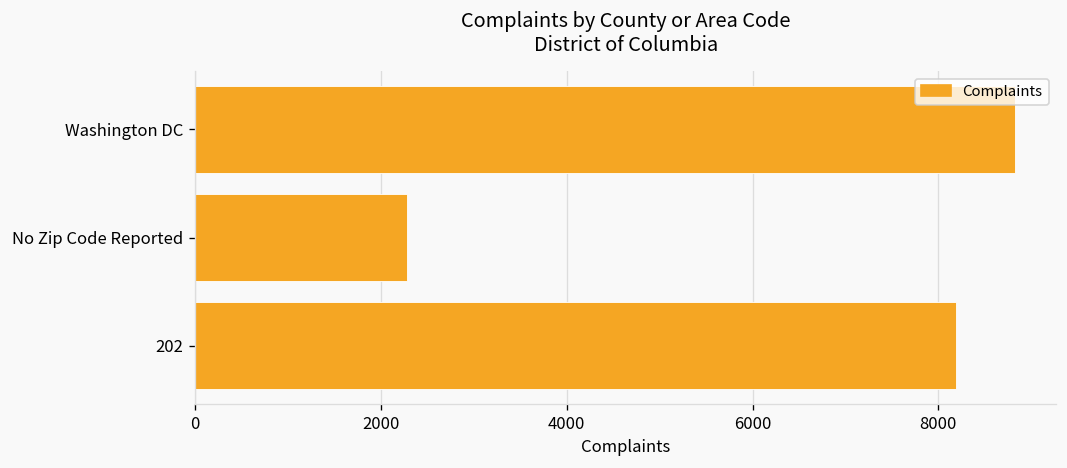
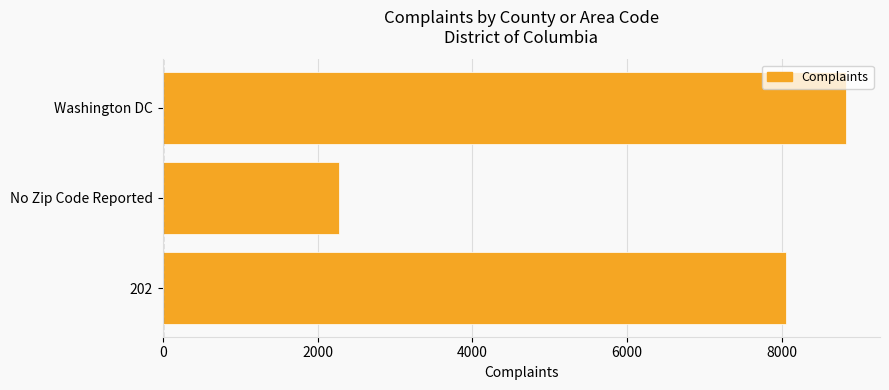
202: 8200 -> 8100
